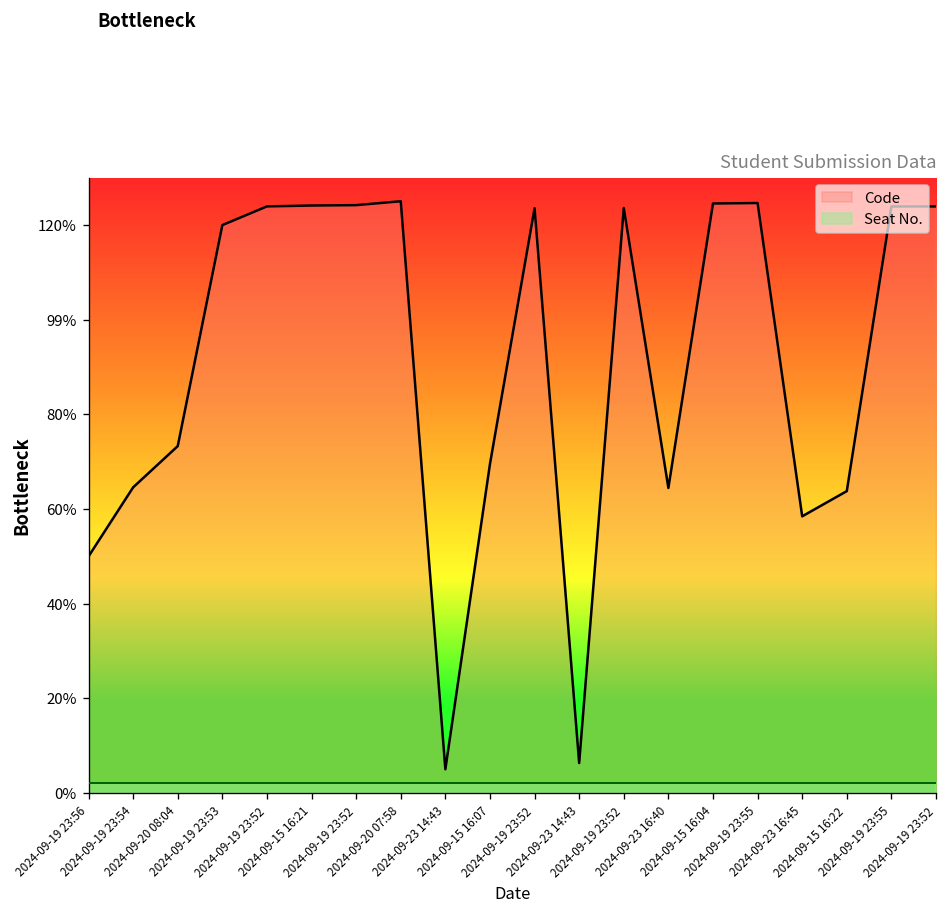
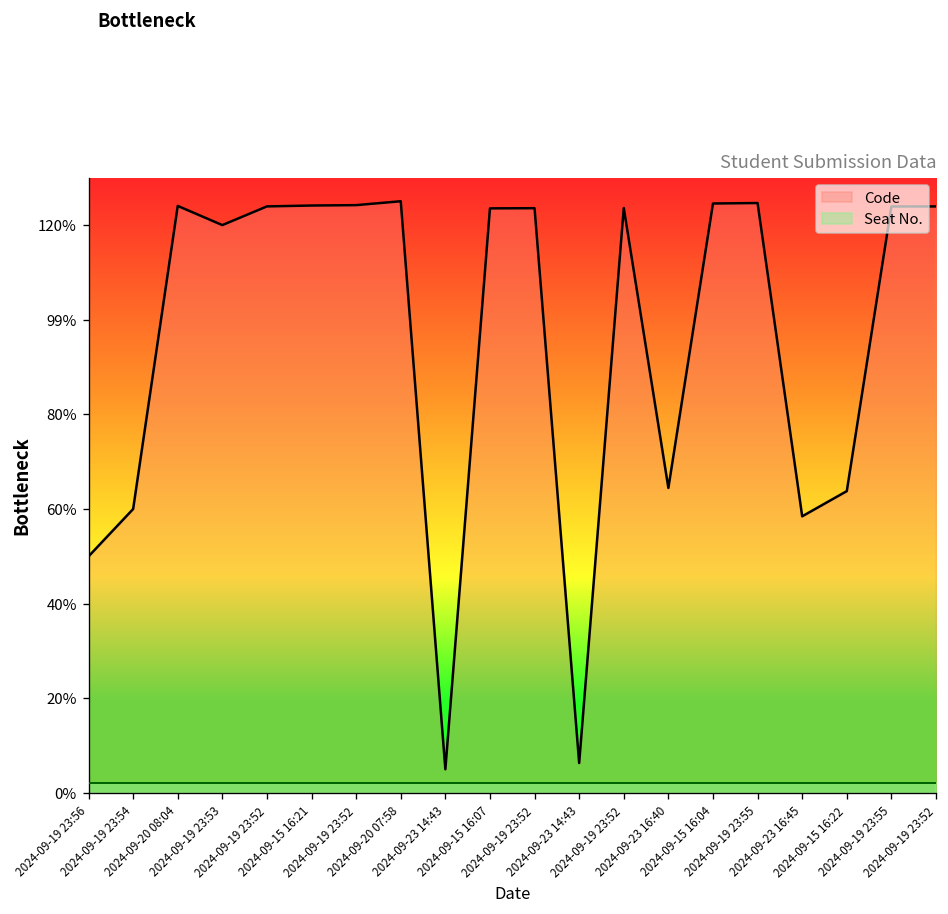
Code, 2024-09-19 23:54: 65% -> 60%
Code, 2024-09-20 08:04: 73% -> 124%
Code, 2024-09-15 16:07: 69% -> 123%
